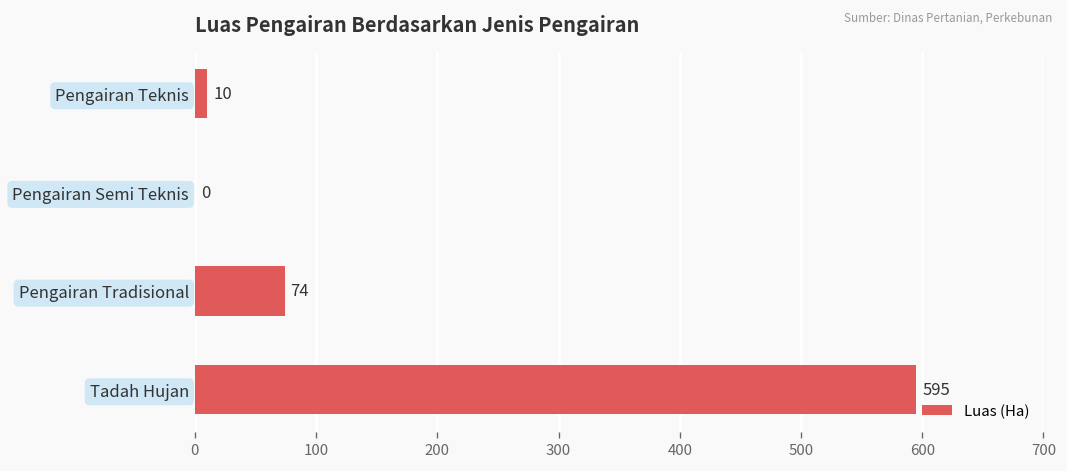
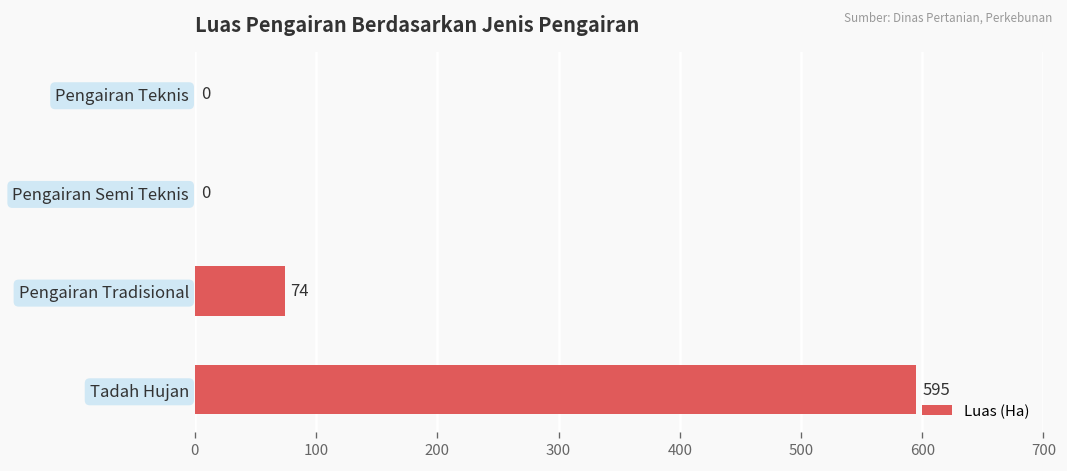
Pengairan Teknis: 10 -> 0
